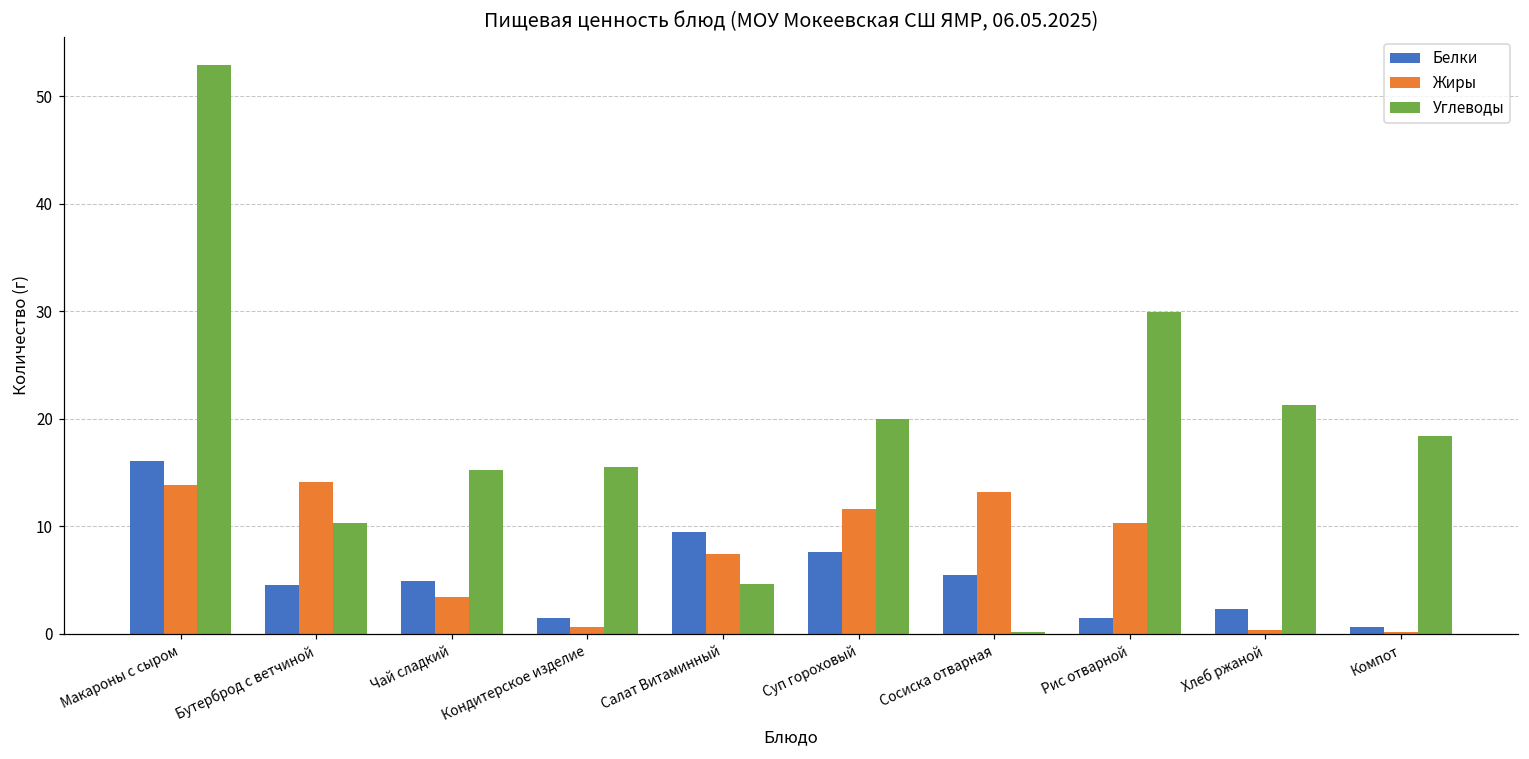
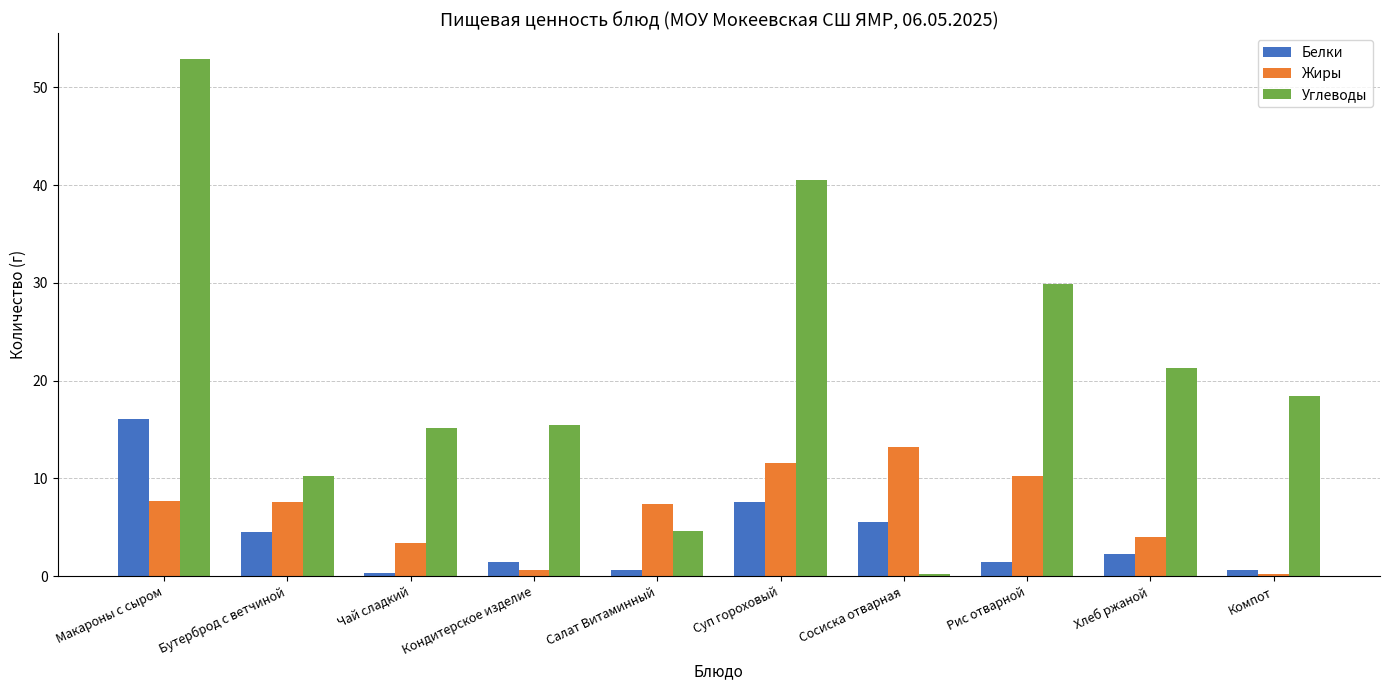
Жиры, Макароны с сыром: 14 -> 8
Жиры, Бутерброд с ветчиной: 14 -> 8
Белки, Чай сладкий: 5 -> 0
Белки, Салат Витаминный: 10 -> 1
Углеводы, Суп гороховый: 20 -> 41
Жиры, Хлеб ржаной: 0 -> 4
